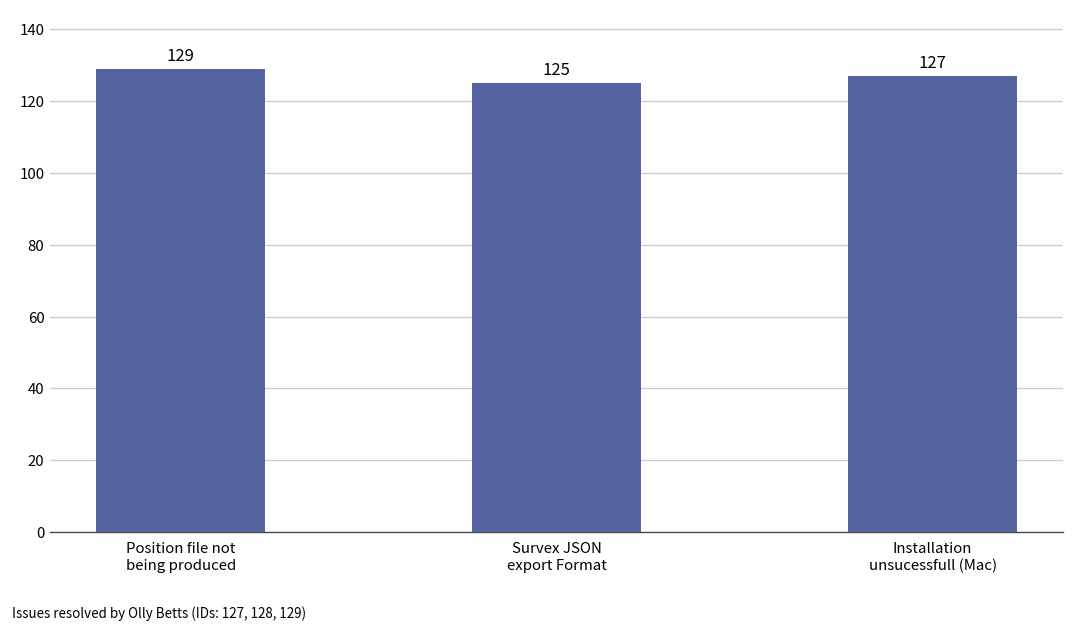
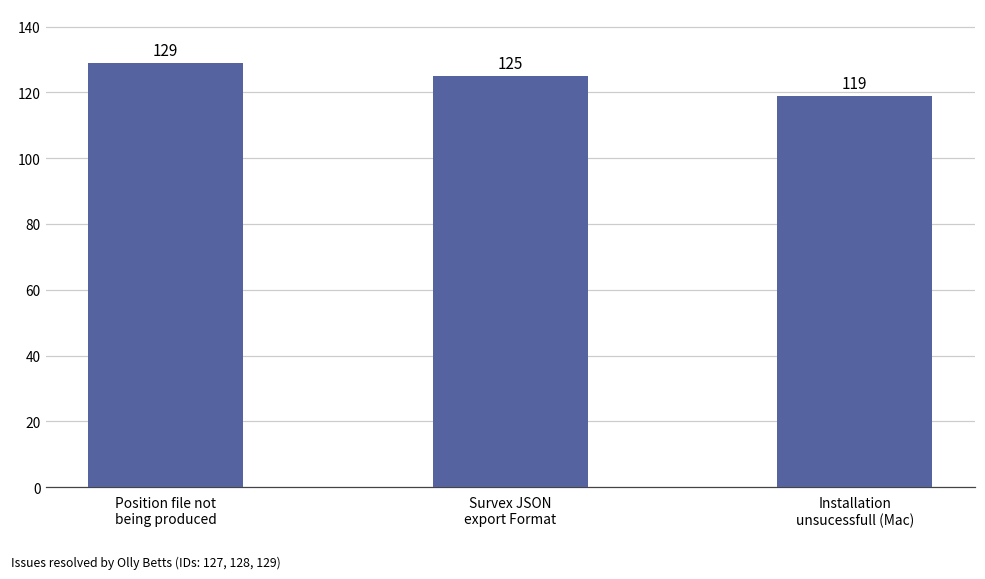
Installation unsucessfull (Mac): 127 -> 119
